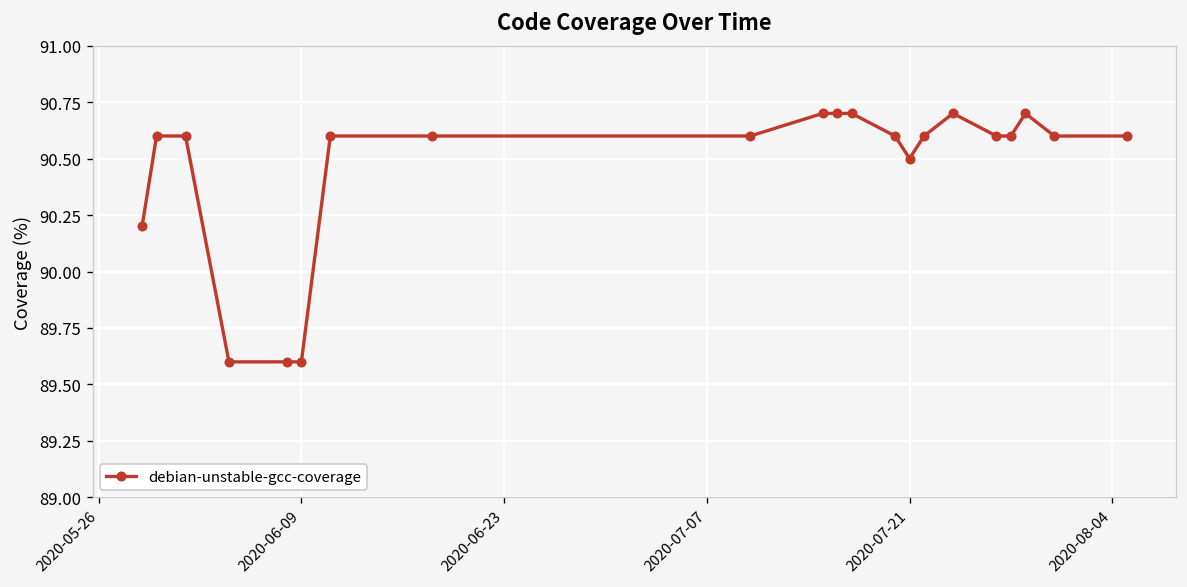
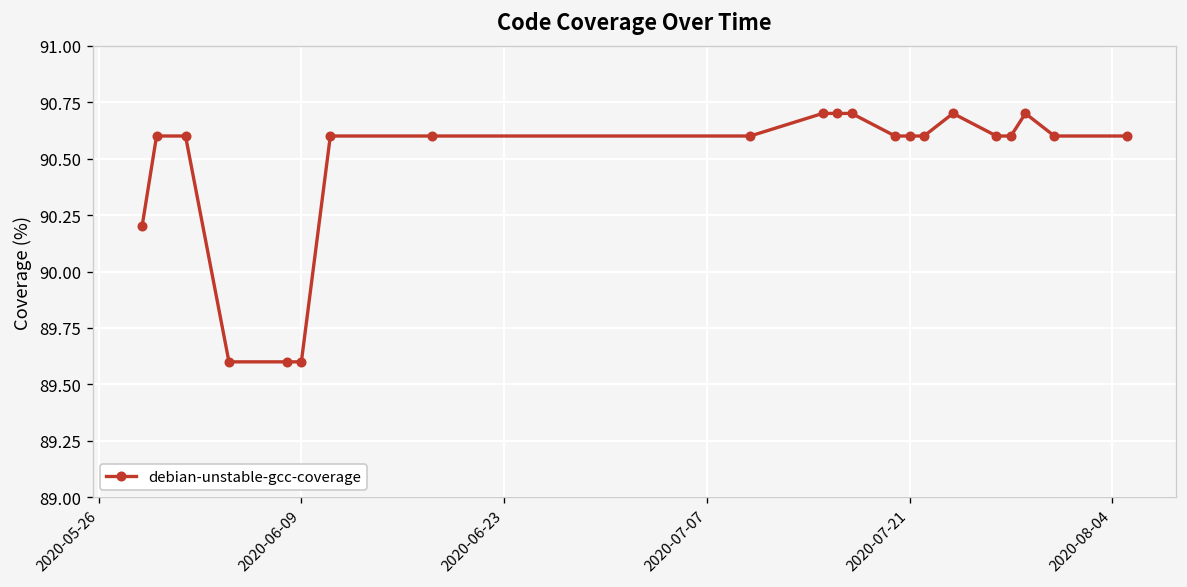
2020-07-21: 90.5 -> 90.6
